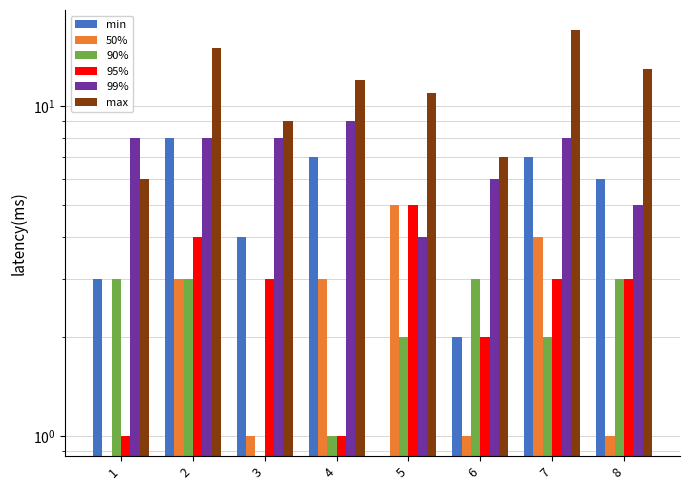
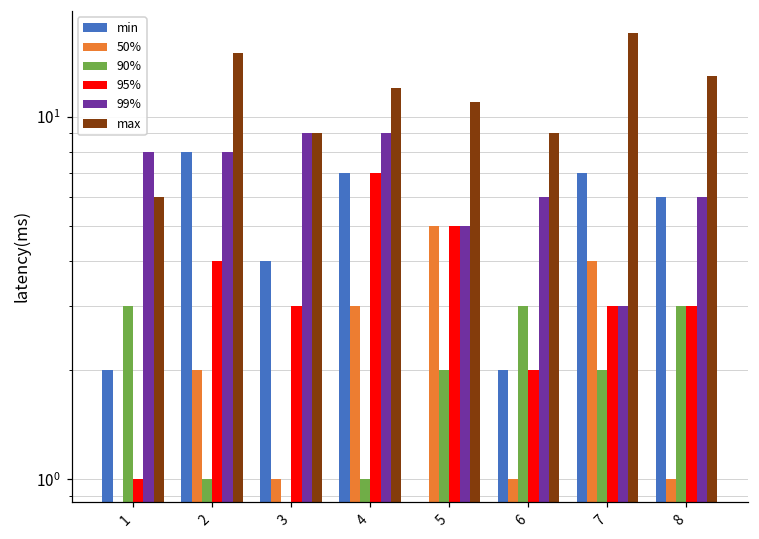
min, 1: 3 -> 2
50%, 2: 3 -> 2
90%, 2: 3 -> 1
99%, 3: 8 -> 9
95%, 4: 1 -> 7
99%, 5: 4 -> 5
max, 6: 7 -> 9
99%, 7: 8 -> 3
99%, 8: 5 -> 6
